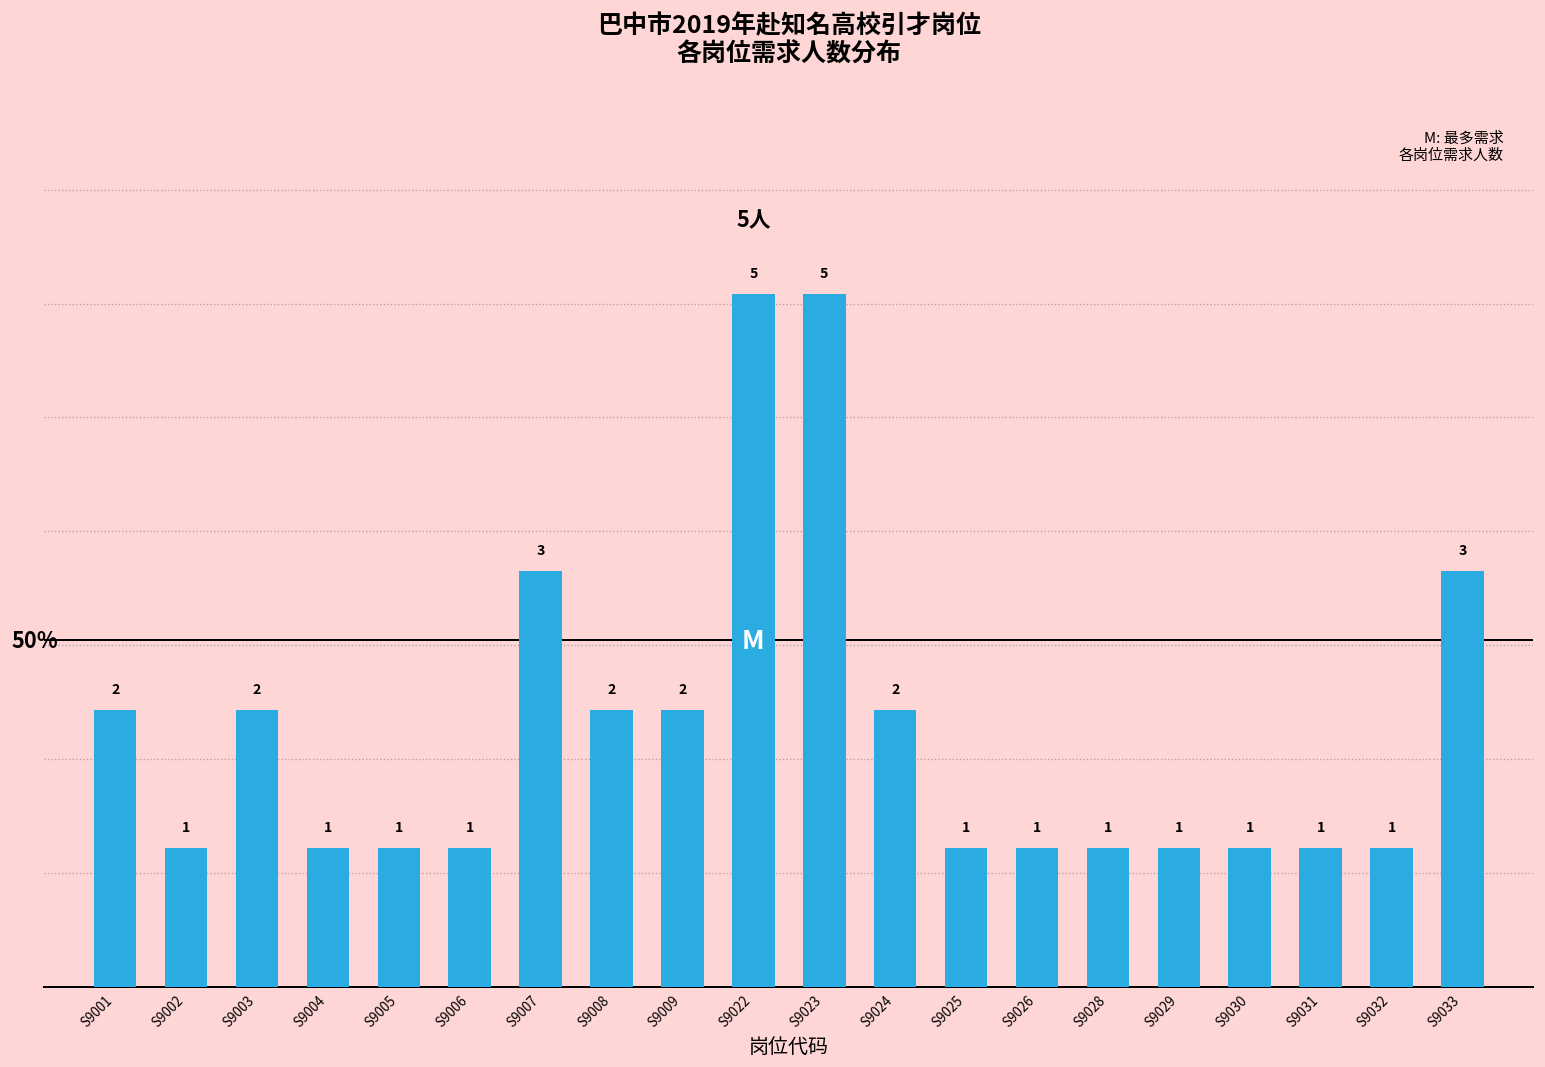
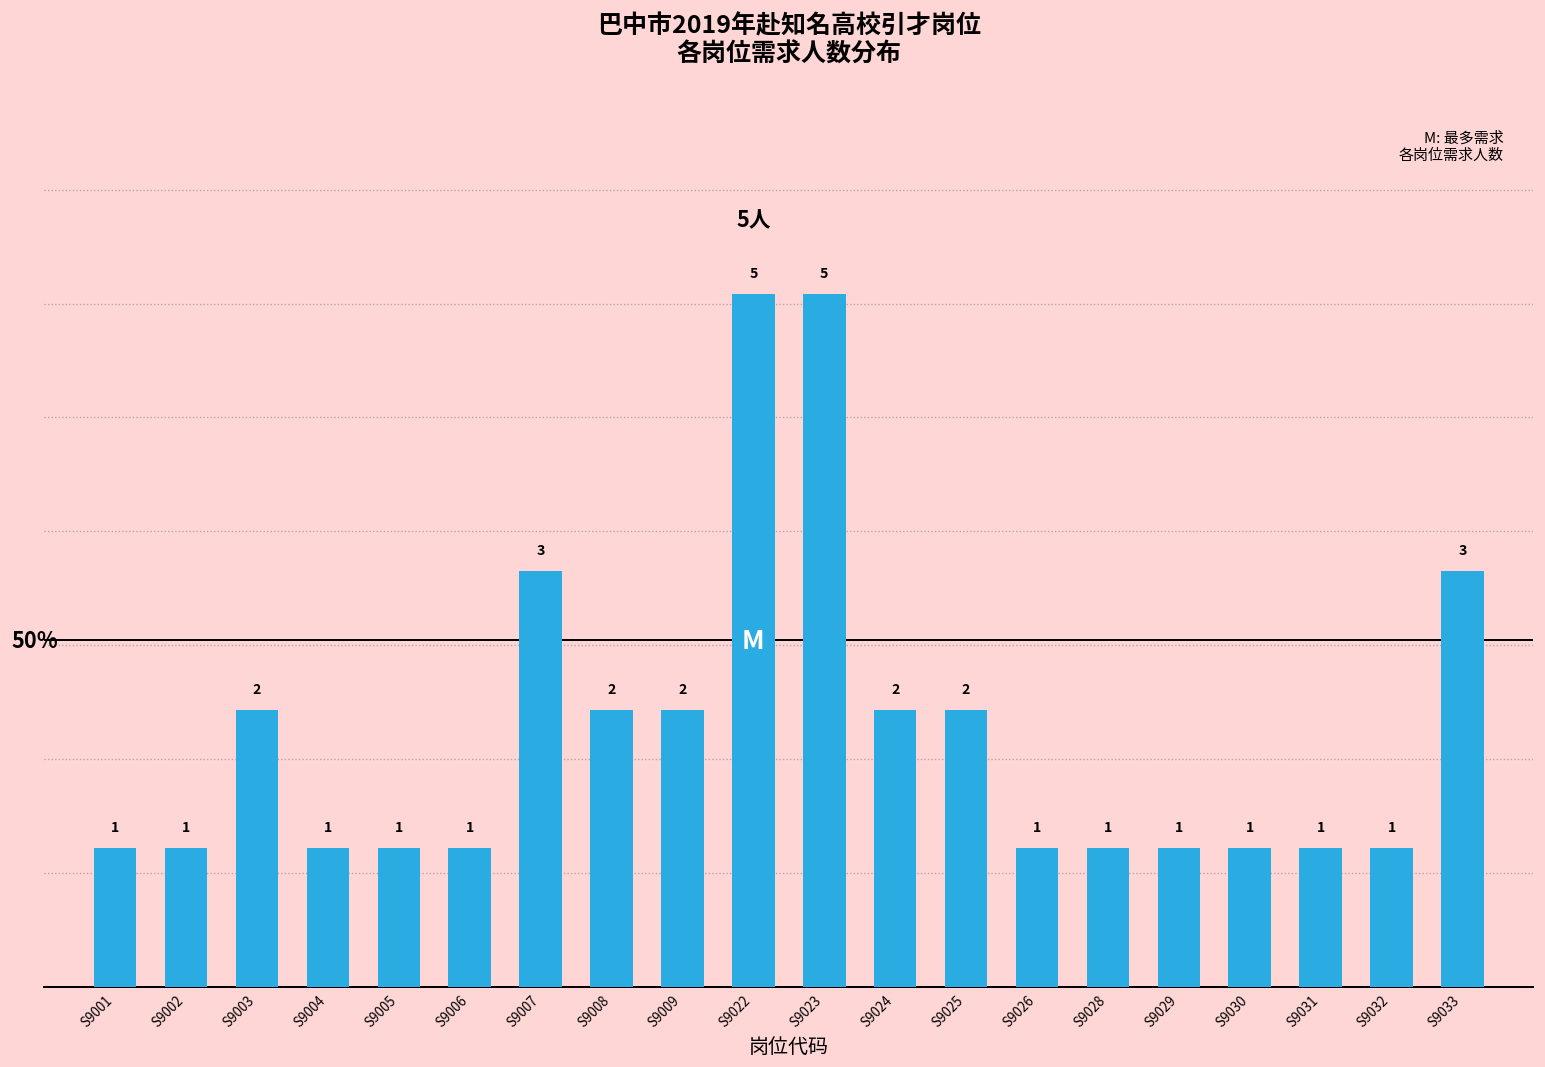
S9001: 2 -> 1
S9025: 1 -> 2
